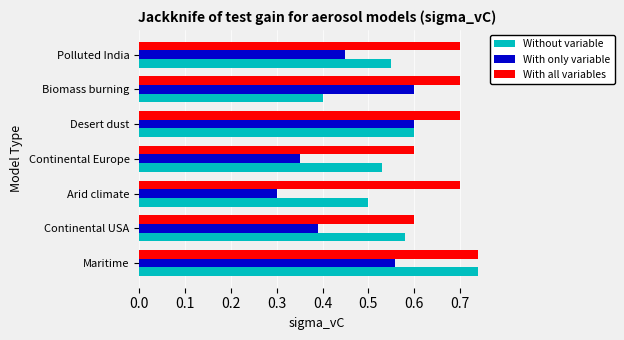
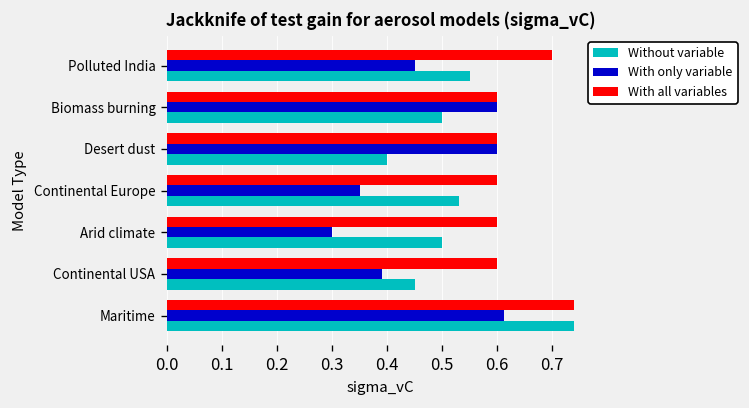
With all variables, Biomass burning: 0.7 -> 0.6
Without variable, Biomass burning: 0.4 -> 0.5
With all variables, Desert dust: 0.7 -> 0.6
Without variable, Desert dust: 0.6 -> 0.4
With all variables, Arid climate: 0.7 -> 0.6
Without variable, Continental USA: 0.58 -> 0.45
With only variable, Maritime: 0.56 -> 0.61
